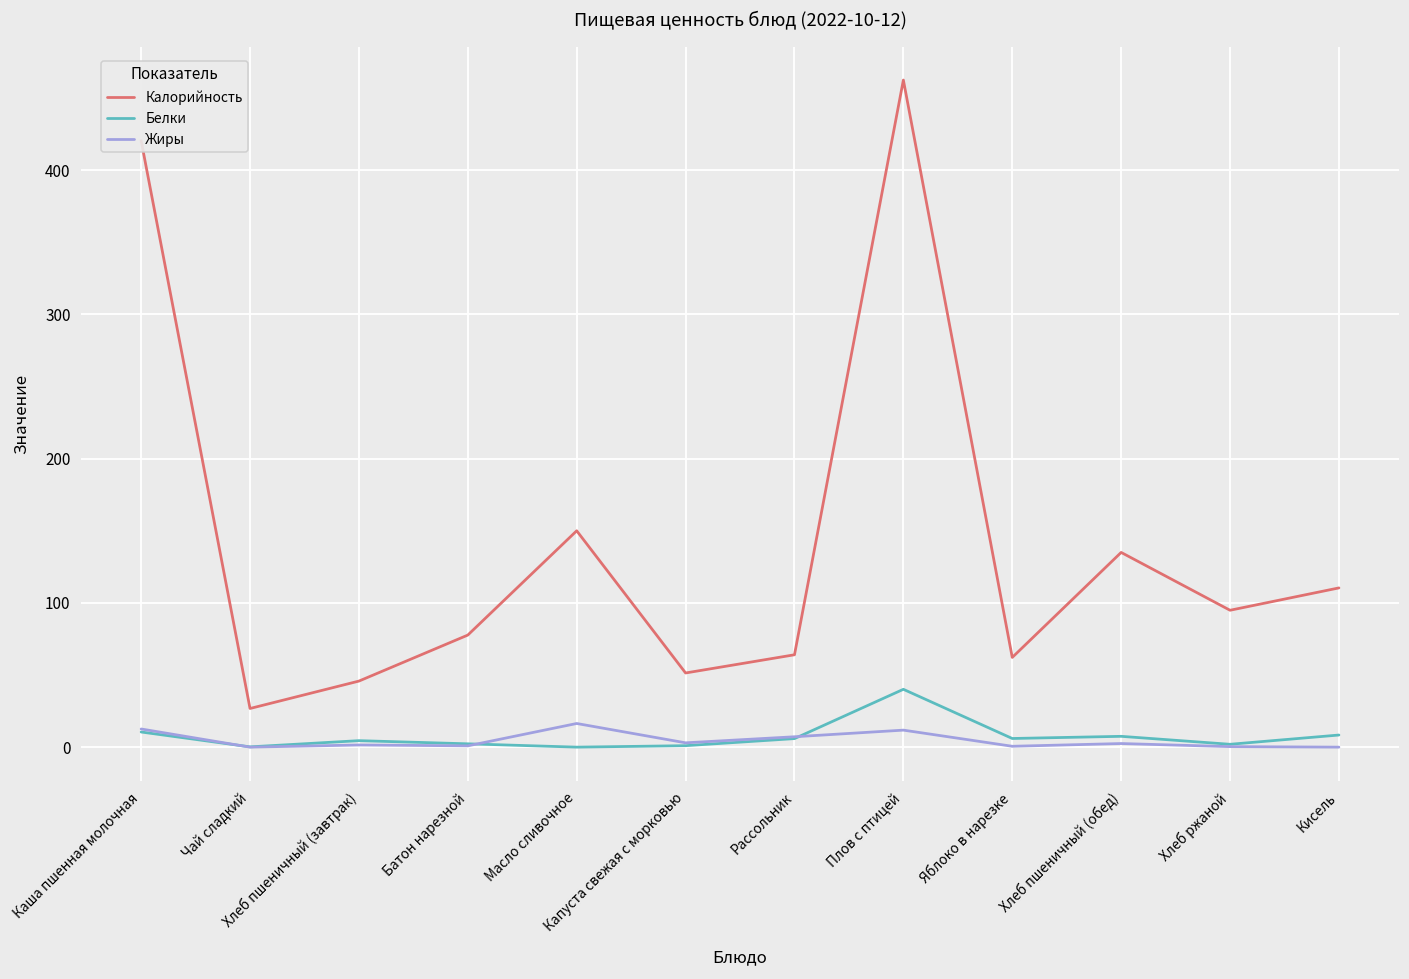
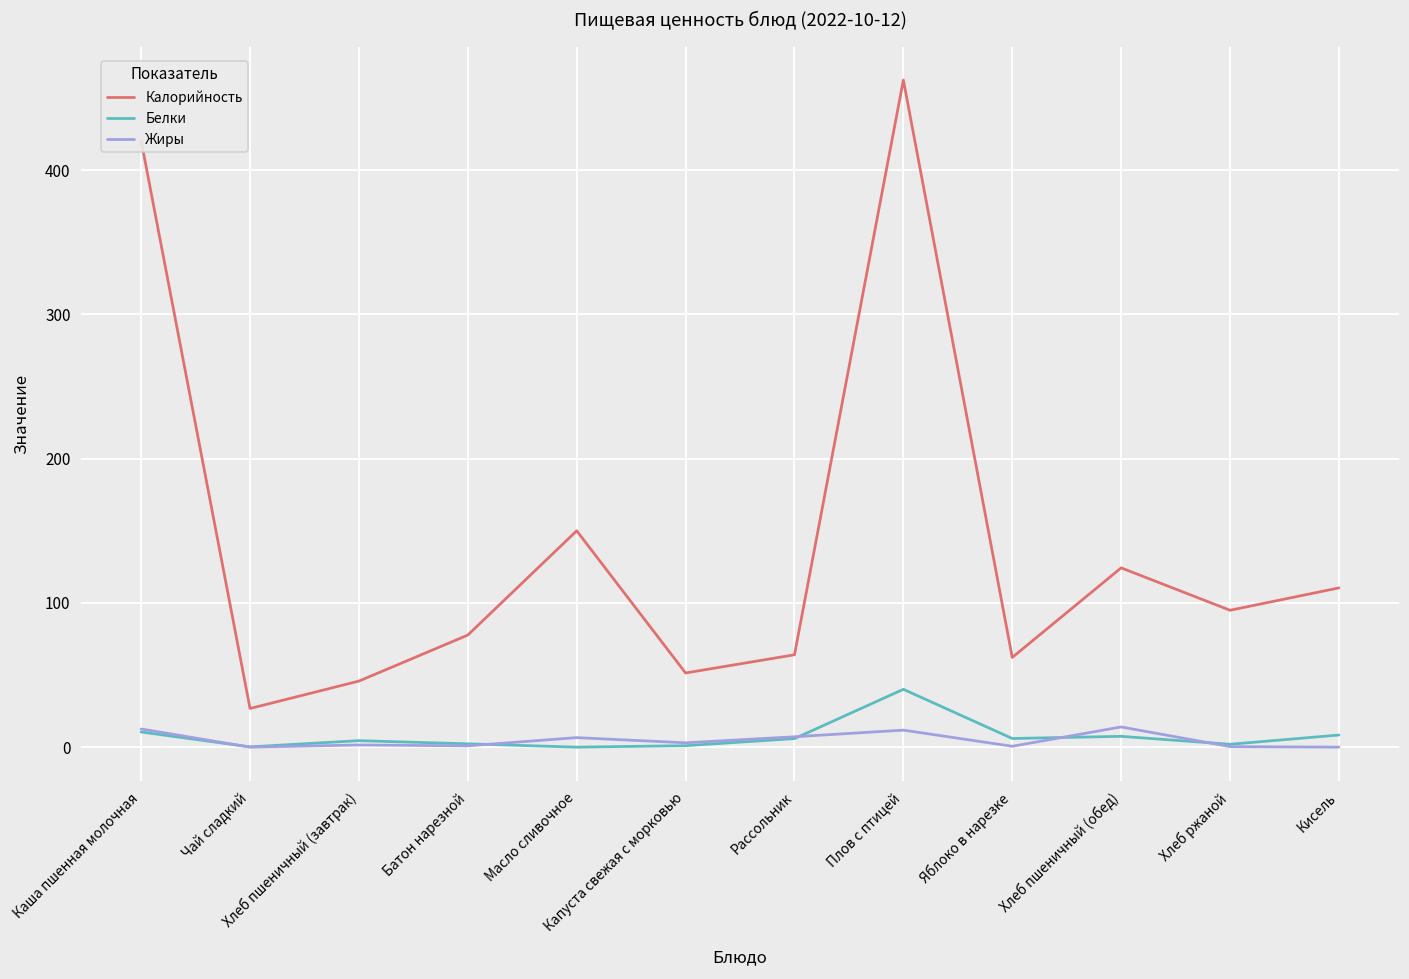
Жиры, Масло сливочное: 16 -> 7
Калорийность, Хлеб пшеничный (обед): 135 -> 124
Жиры, Хлеб пшеничный (обед): 3 -> 14
